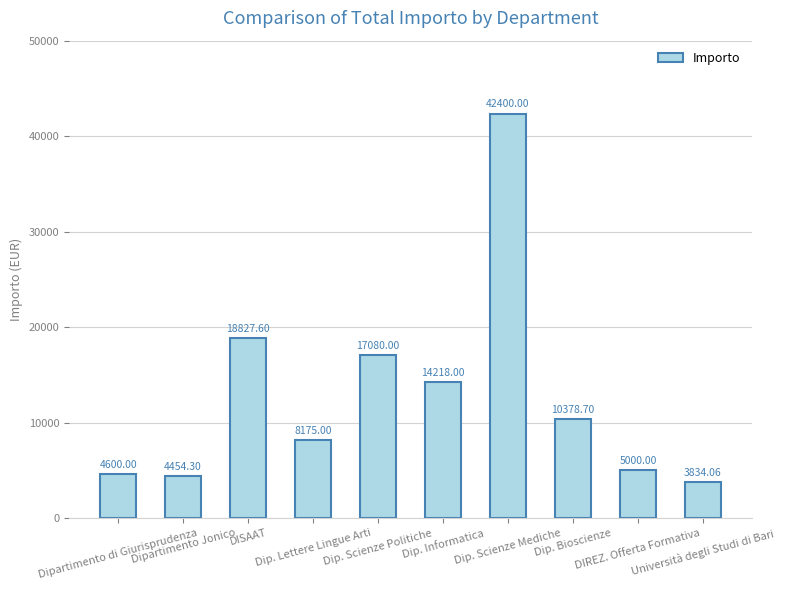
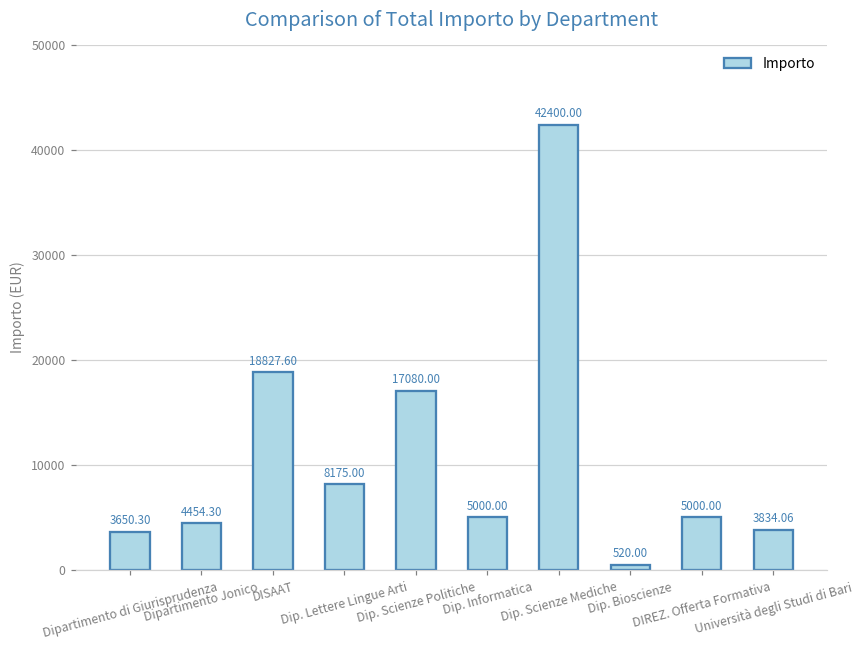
Dipartimento di Giurisprudenza: 4600.00 -> 3650.30
Dip. Informatica: 14218.00 -> 5000.00
Dip. Bioscienze: 10378.70 -> 520.00
